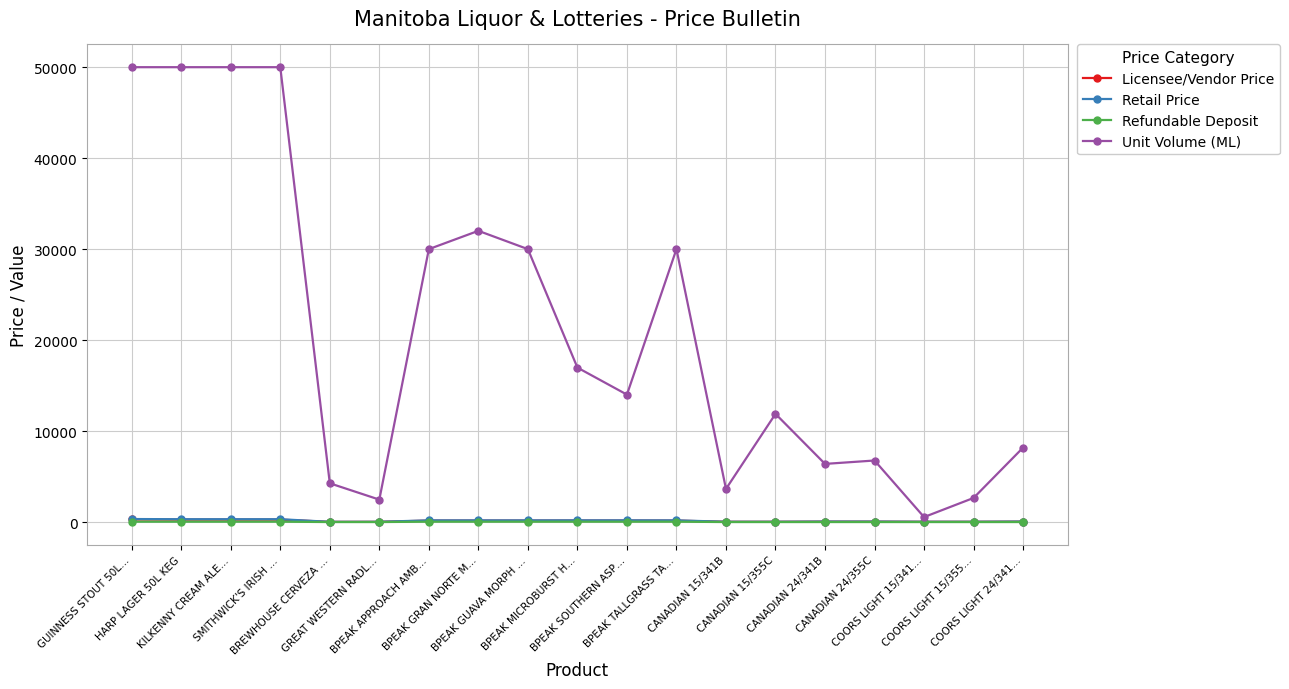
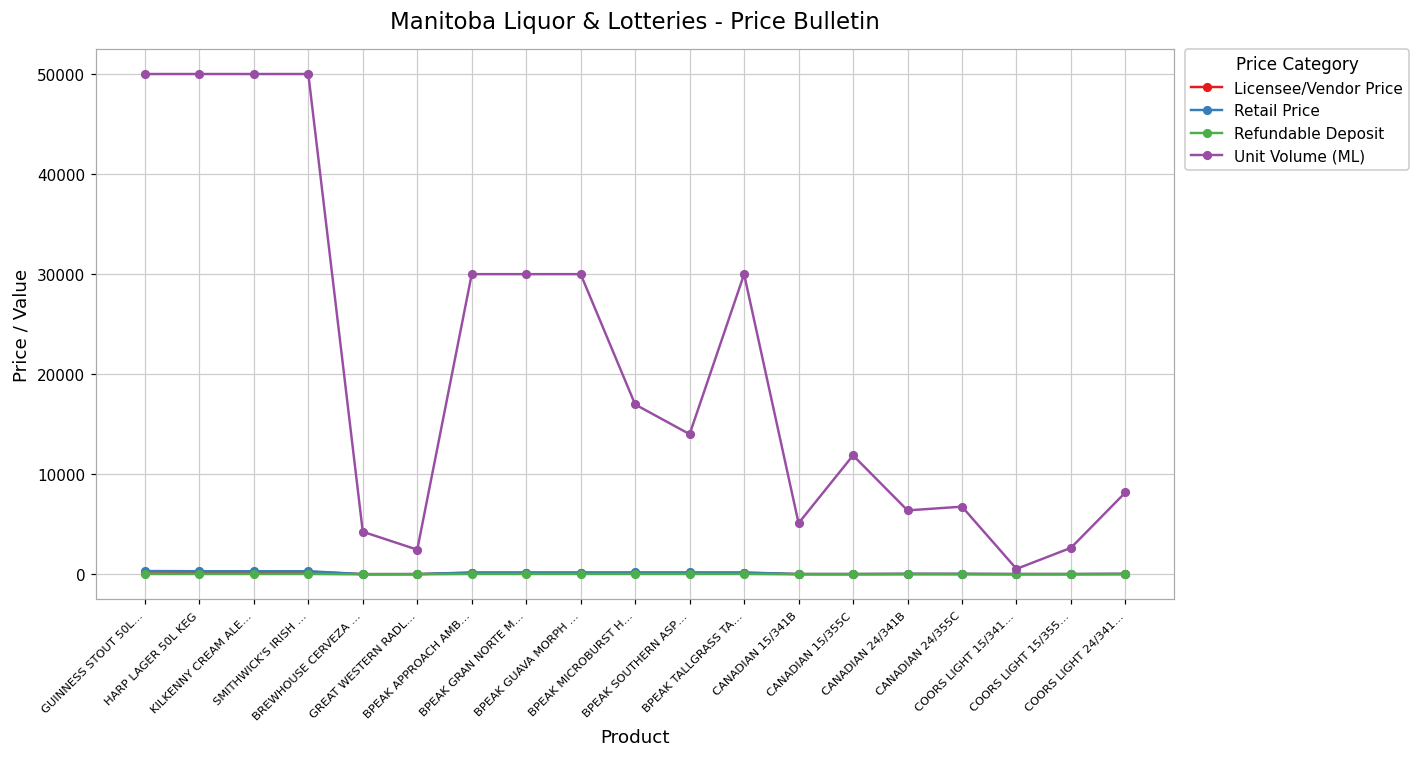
Unit Volume (ML), BPEAK GRAN NORTE M…: 32000 -> 30000
Unit Volume (ML), CANADIAN 15/341B: 4000 -> 5000
